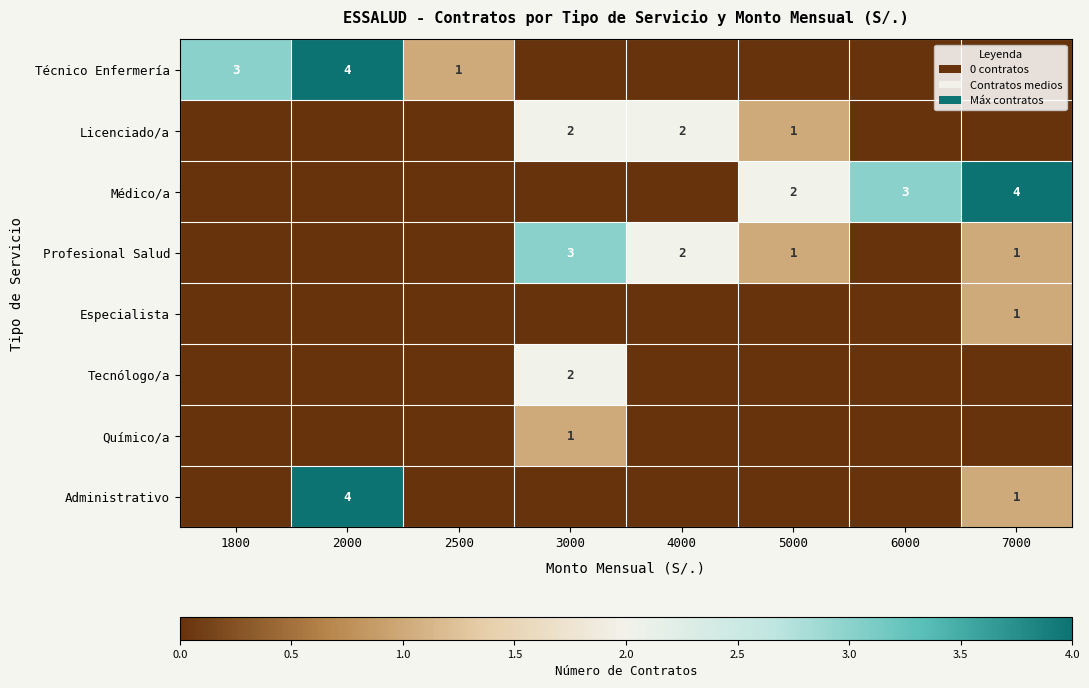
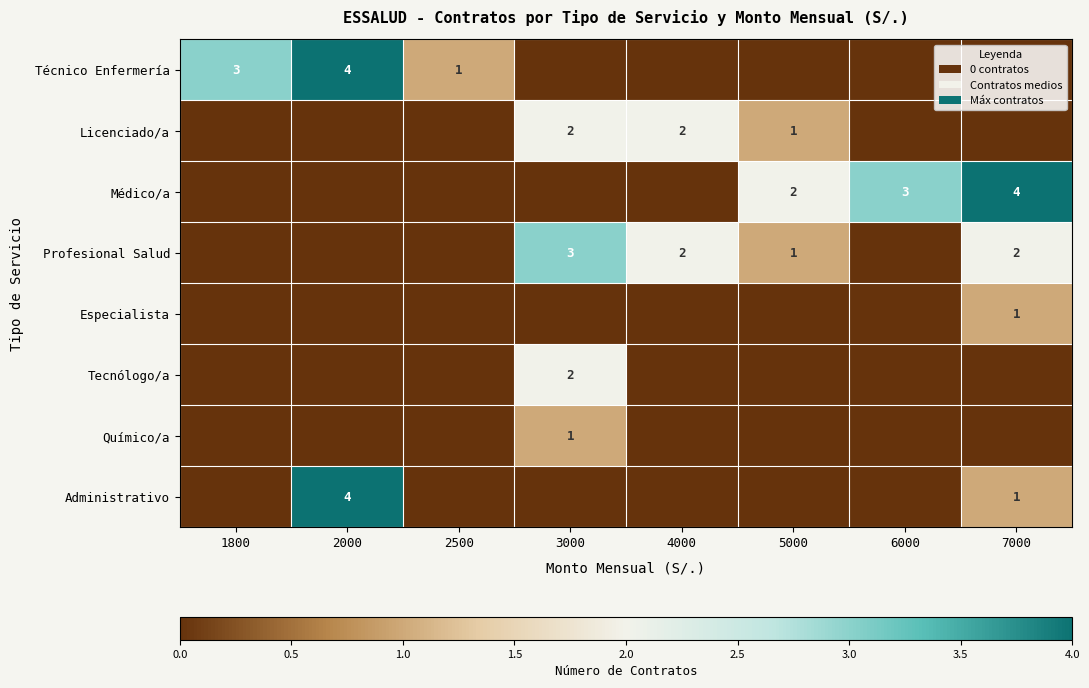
Profesional Salud, 7000: 1 -> 2
